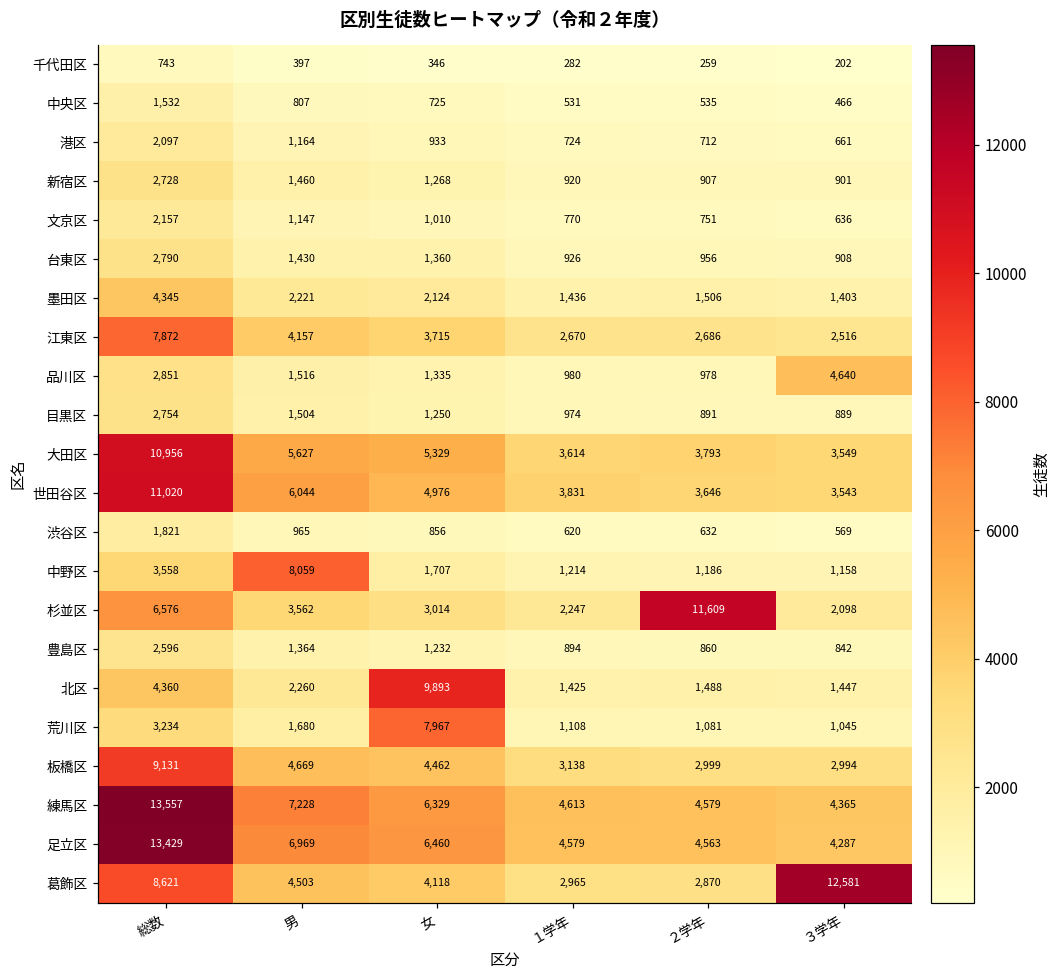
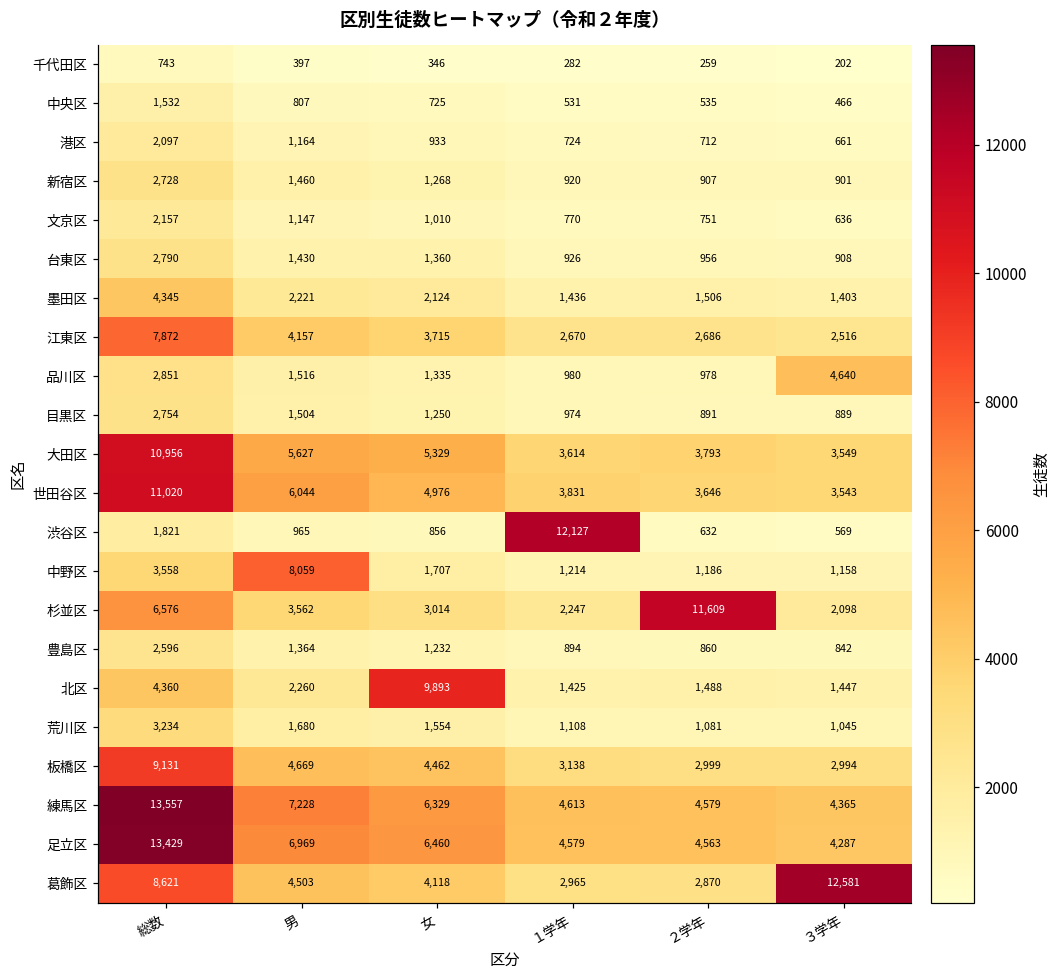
渋谷区, １学年: 620 -> 12,127
荒川区, 女: 7,967 -> 1,554
